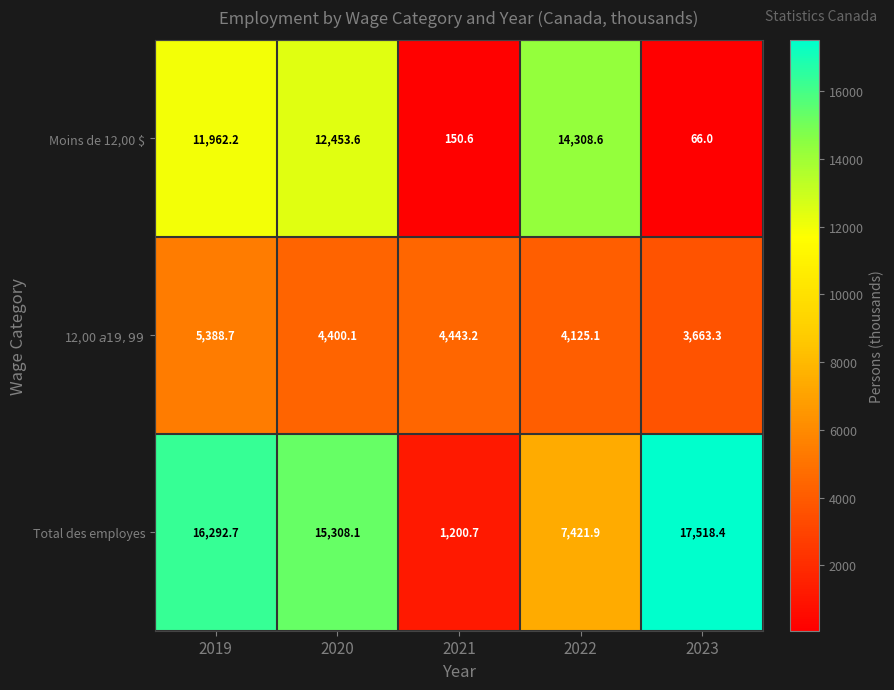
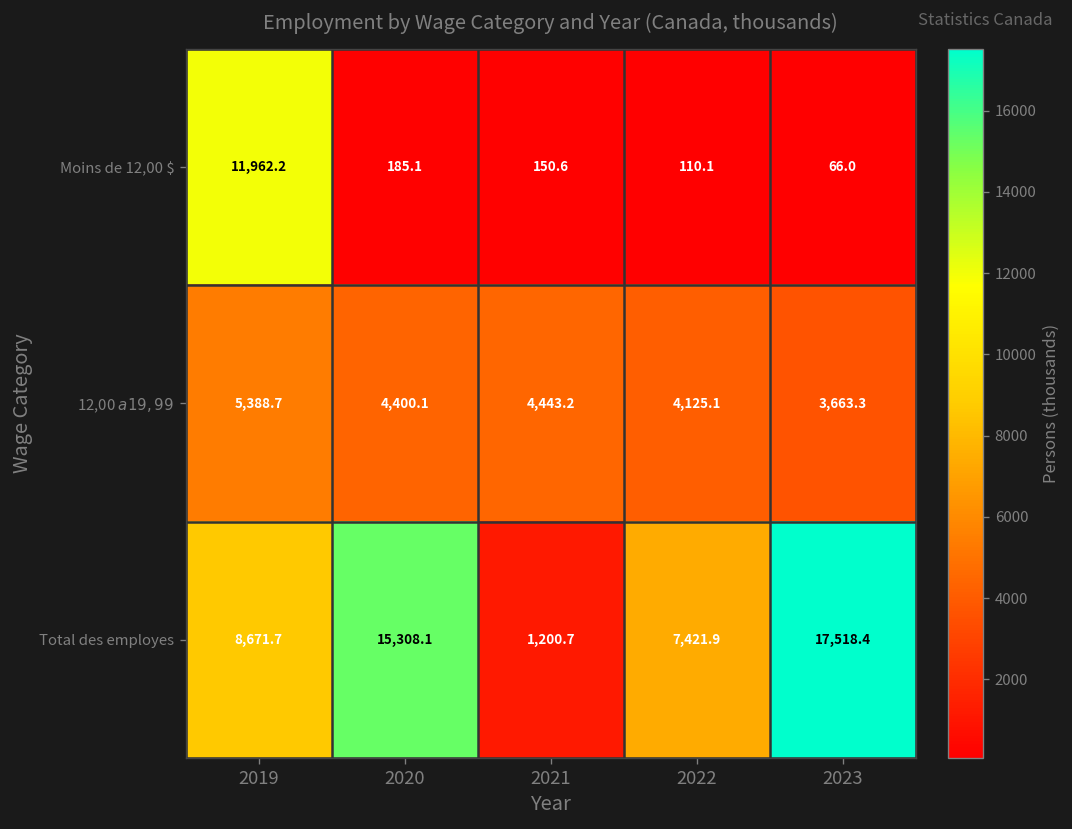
Moins de 12,00 $, 2020: 12,453.6 -> 185.1
Moins de 12,00 $, 2022: 14,308.6 -> 110.1
Total des employes, 2019: 16,292.7 -> 8,671.7
